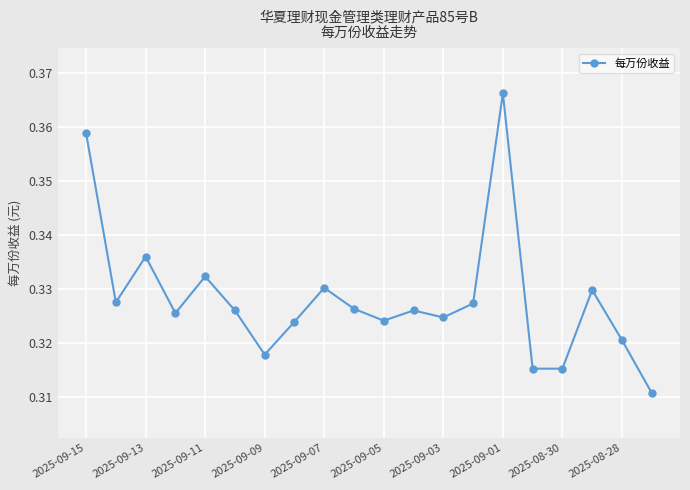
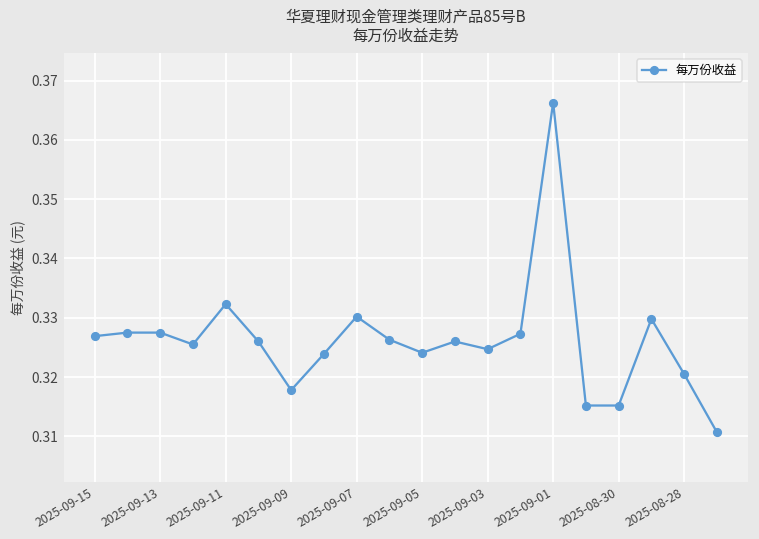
2025-09-15: 0.359 -> 0.327
2025-09-13: 0.336 -> 0.328
